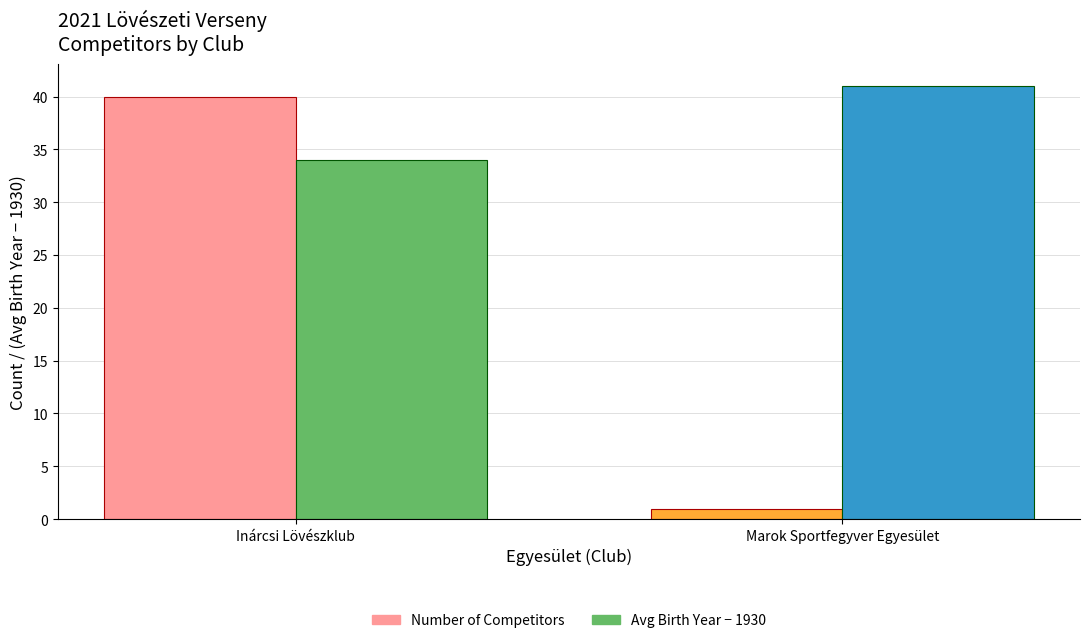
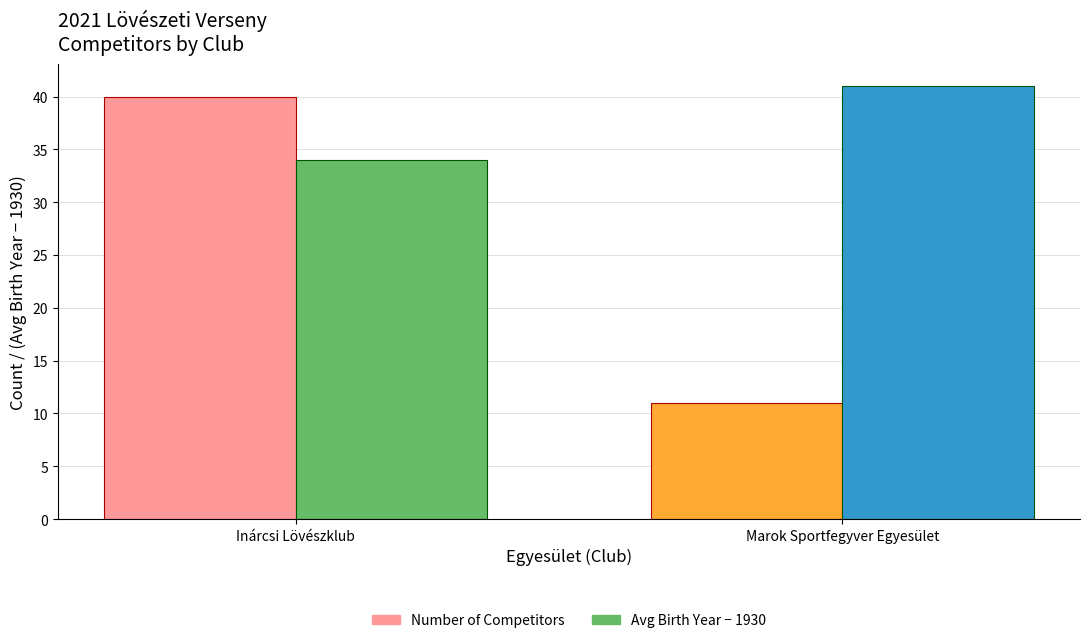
Number of Competitors, Marok Sportfegyver Egyesület: 1 -> 11
